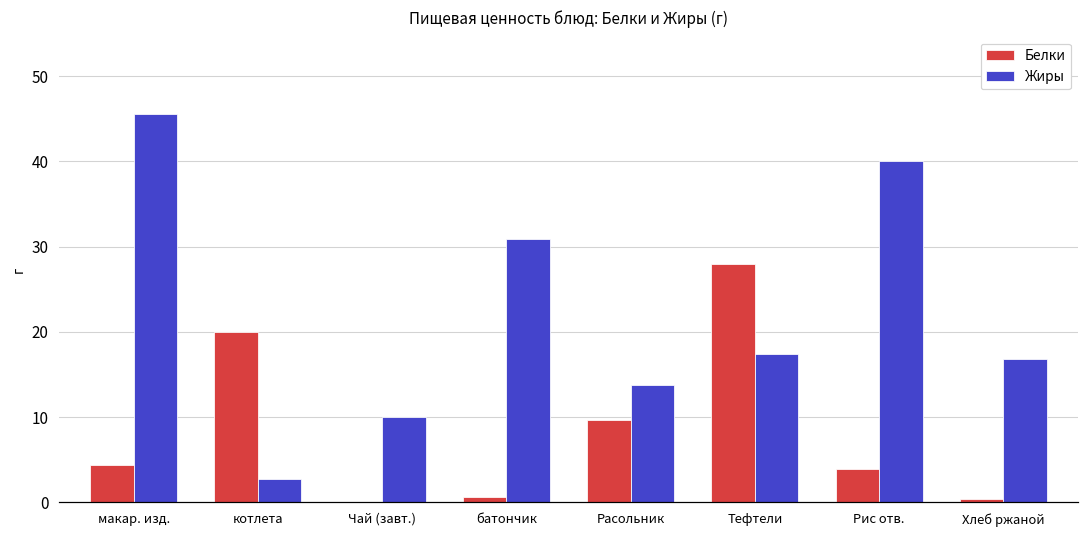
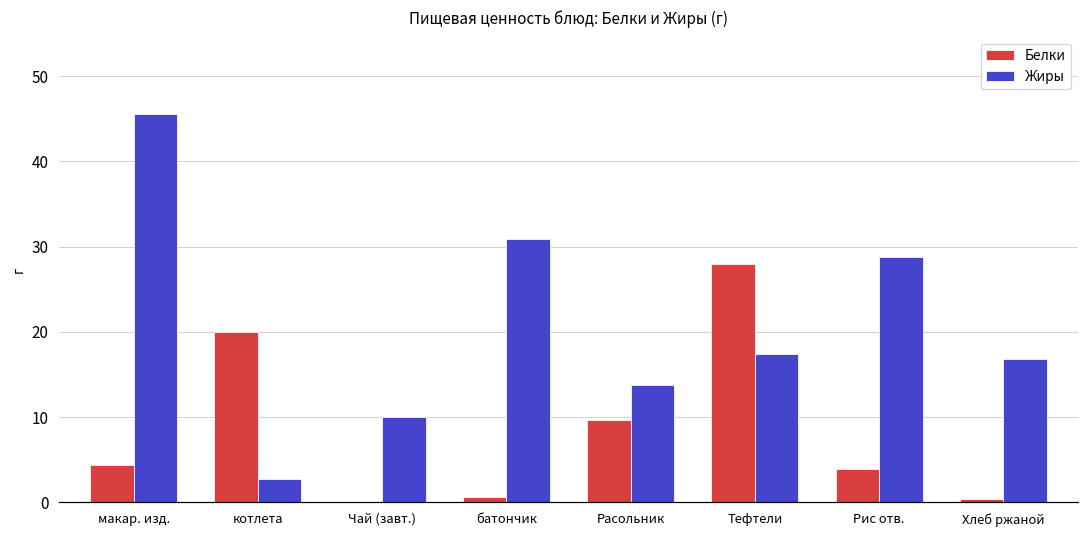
Жиры, Рис отв.: 40 -> 29
